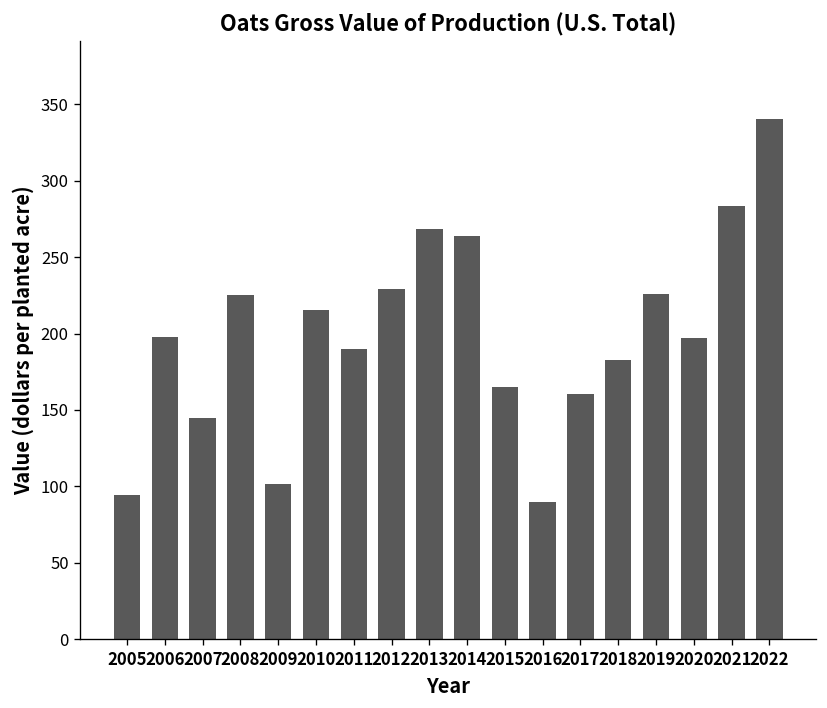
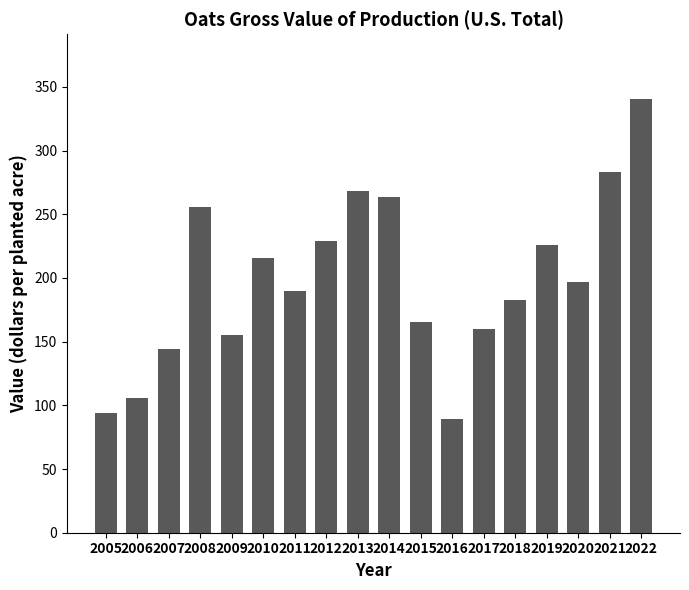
2006: 198 -> 106
2008: 225 -> 256
2009: 102 -> 155
